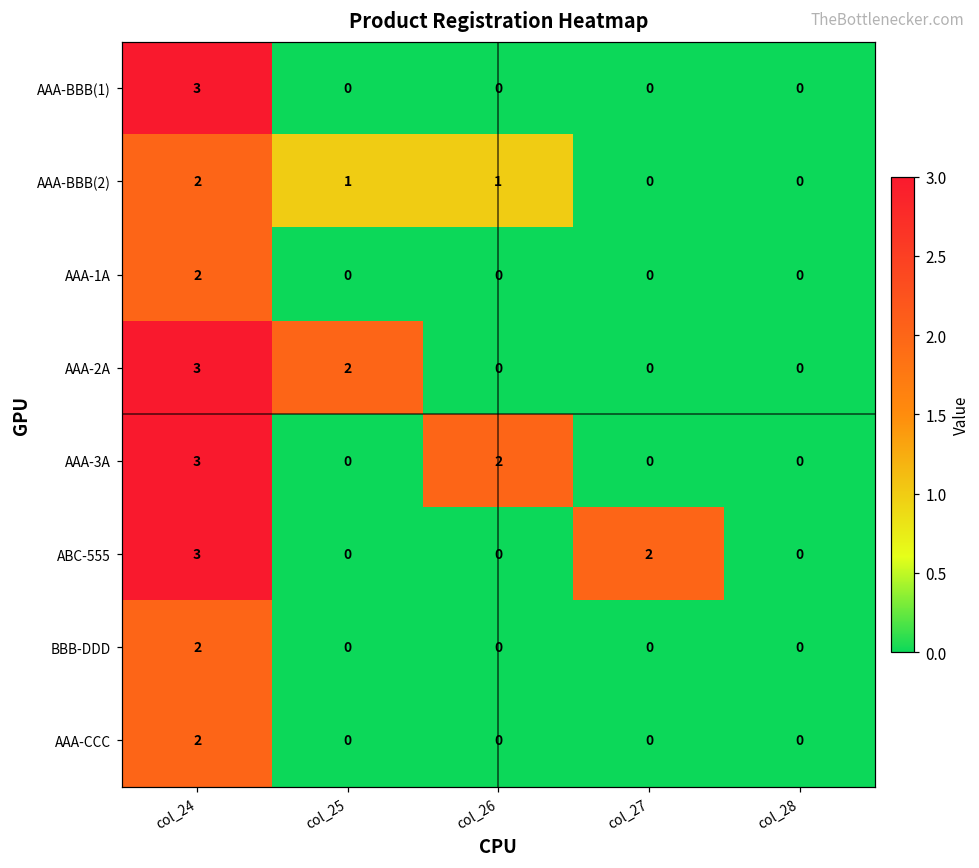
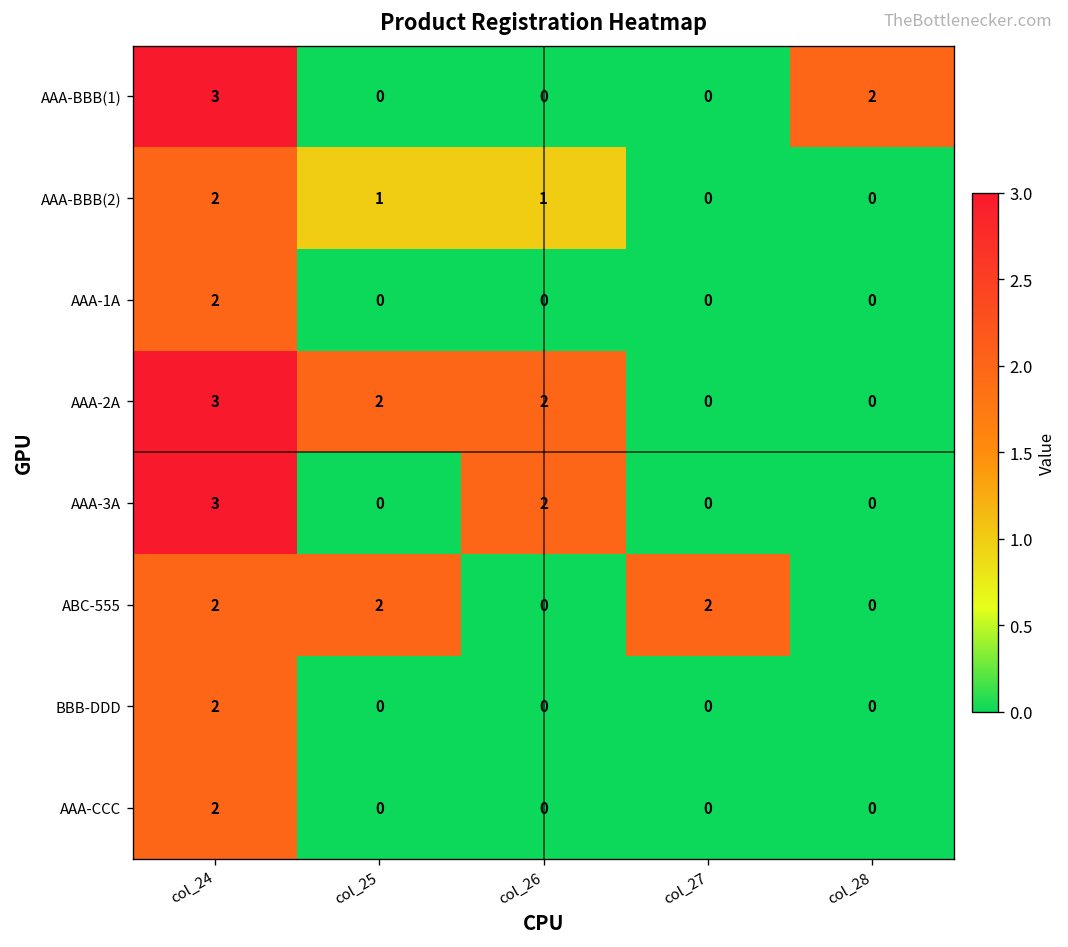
AAA-BBB(1), col_28: 0 -> 2
AAA-2A, col_26: 0 -> 2
ABC-555, col_24: 3 -> 2
ABC-555, col_25: 0 -> 2
